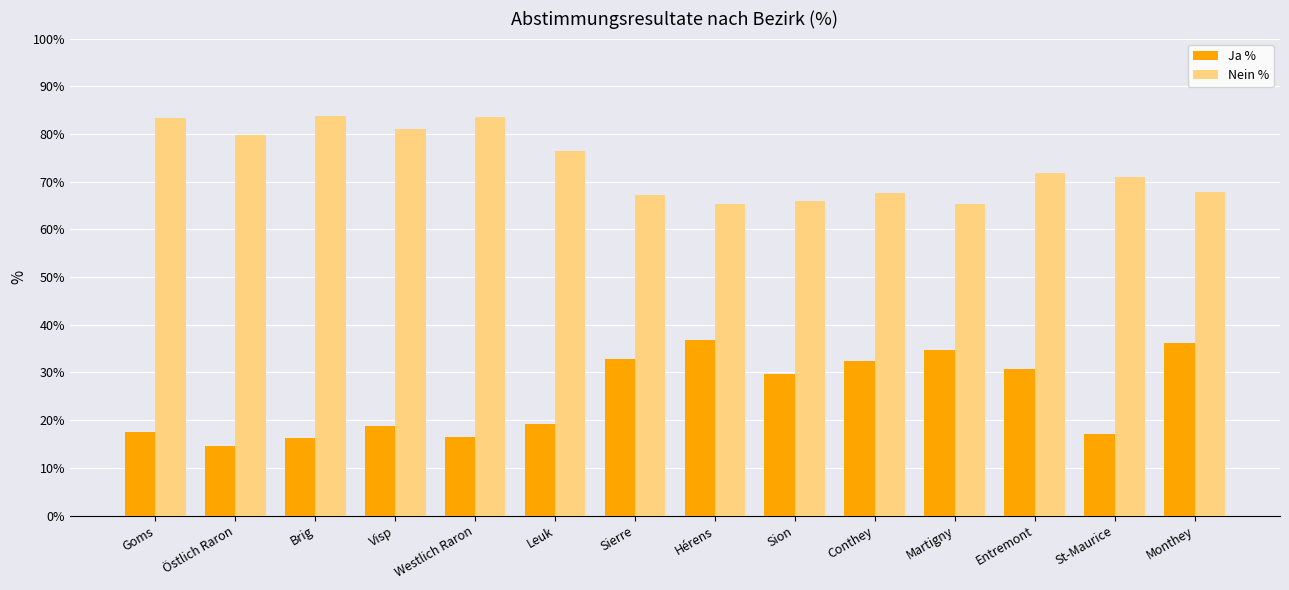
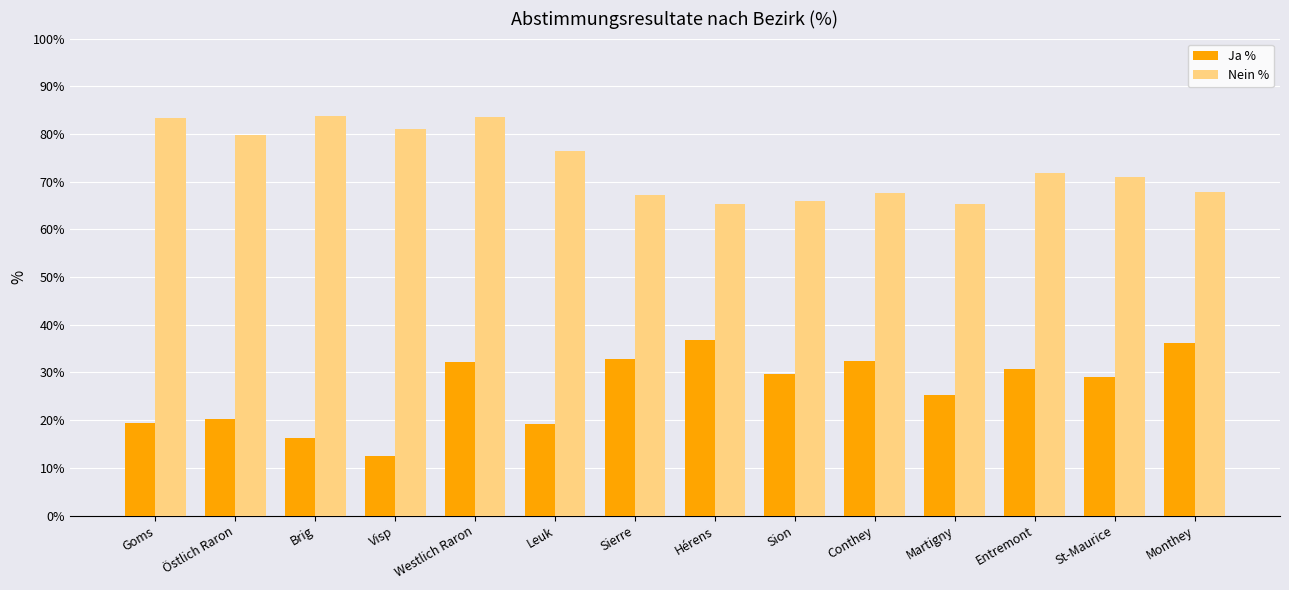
Ja %, Goms: 18% -> 19%
Ja %, Östlich Raron: 15% -> 20%
Ja %, Visp: 19% -> 13%
Ja %, Westlich Raron: 17% -> 32%
Ja %, Martigny: 35% -> 25%
Ja %, St-Maurice: 17% -> 29%
